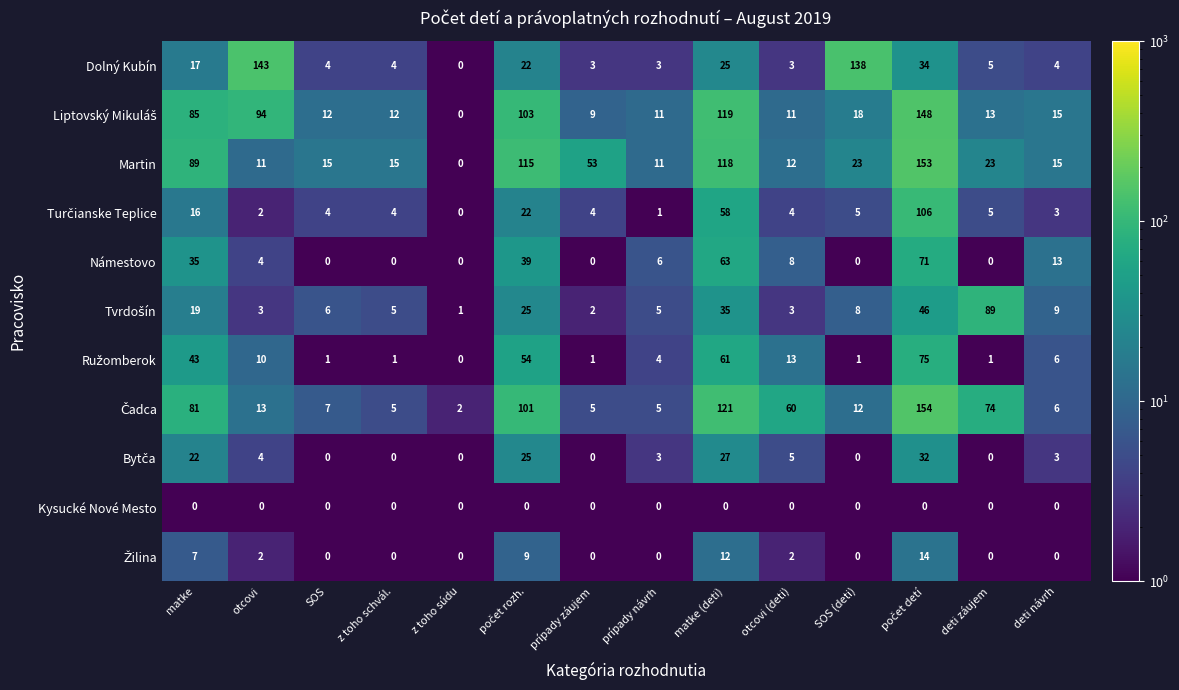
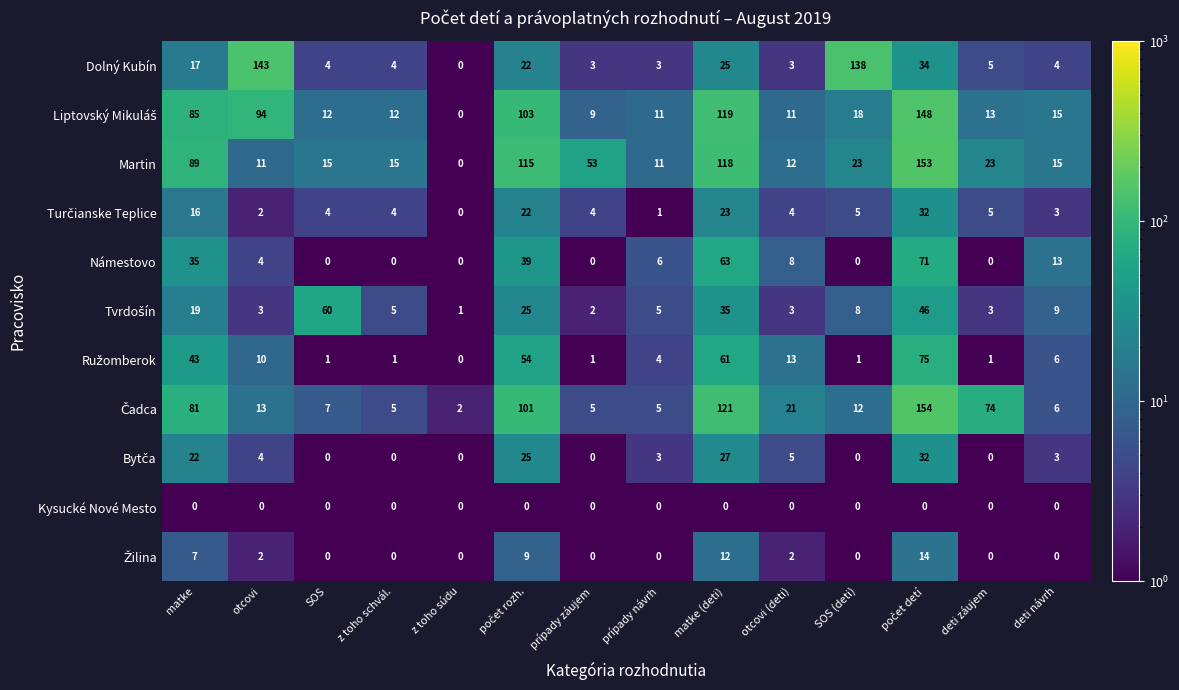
Turčianske Teplice, matke (deti): 58 -> 23
Turčianske Teplice, počet detí: 106 -> 32
Tvrdošín, SOS: 6 -> 60
Tvrdošín, deti záujem: 89 -> 3
Čadca, otcovi (deti): 60 -> 21
